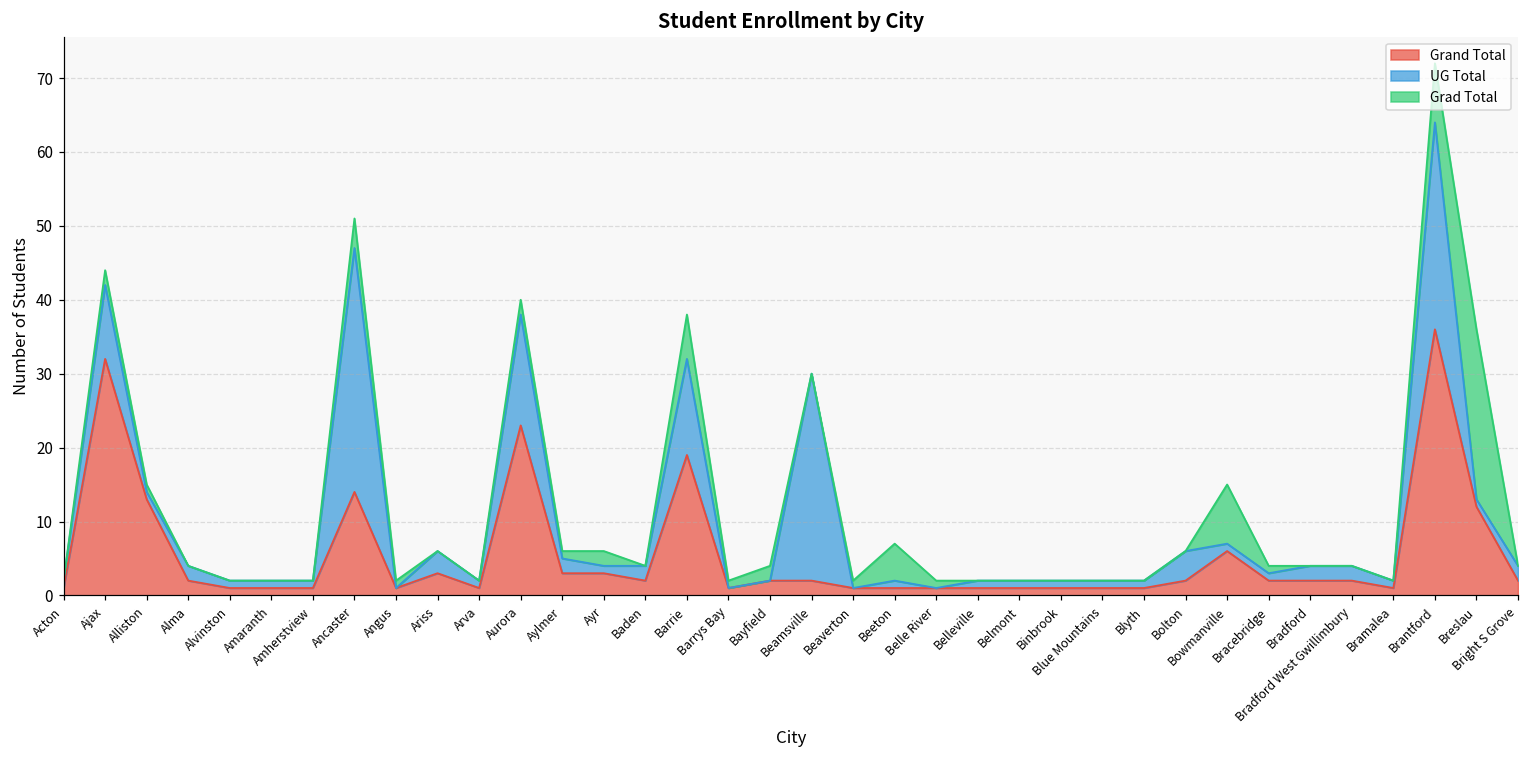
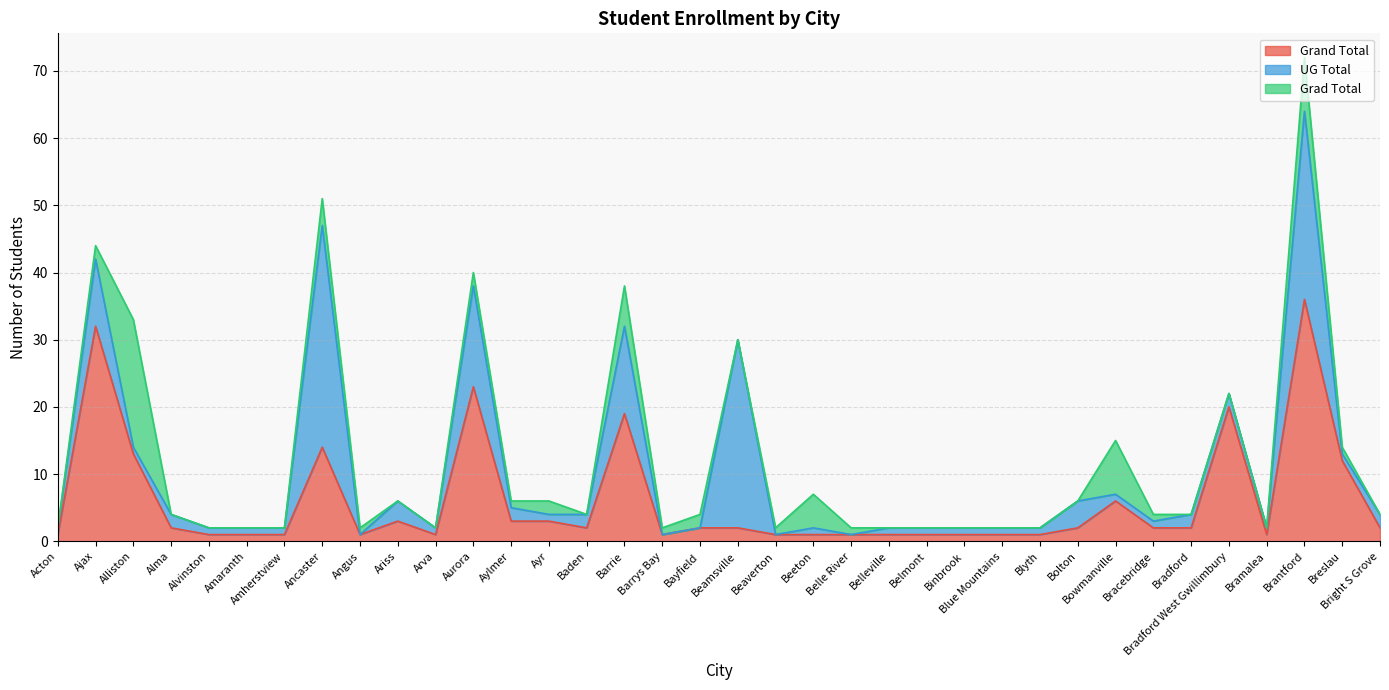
Grad Total, Alliston: 1 -> 19
Grand Total, Bradford West Gwillimbury: 2 -> 20
Grad Total, Breslau: 23 -> 1
